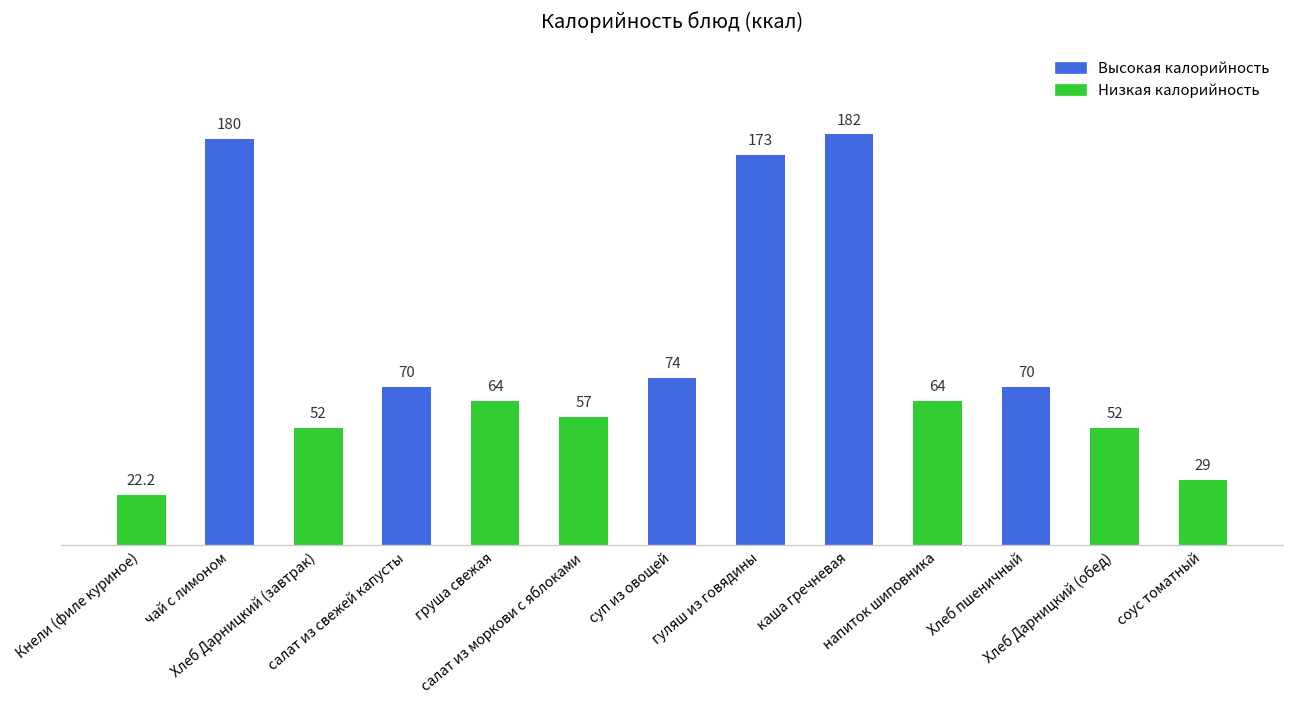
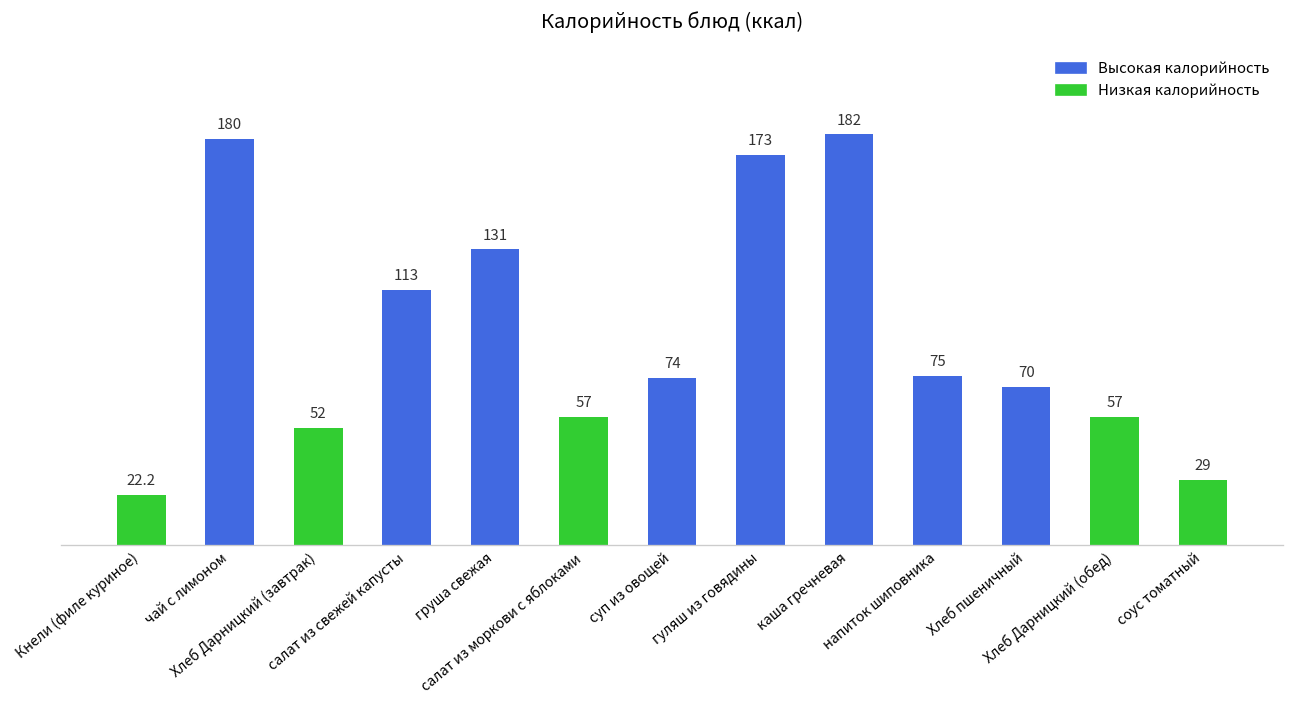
салат из свежей капусты: 70 -> 113
груша свежая: 64 -> 131
напиток шиповника: 64 -> 75
Хлеб Дарницкий (обед): 52 -> 57
